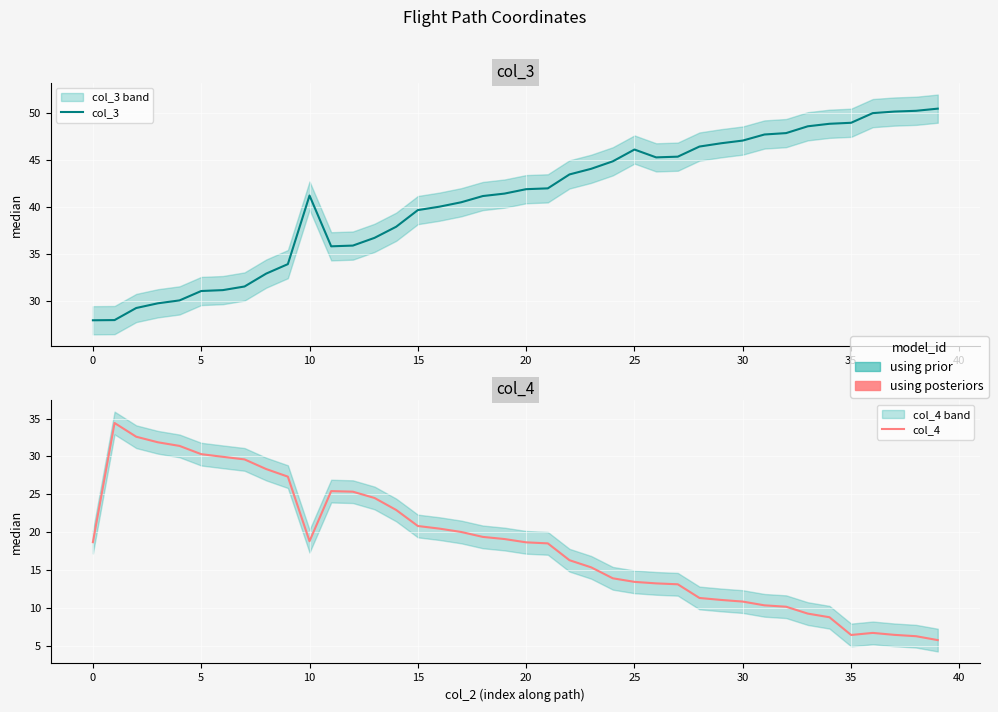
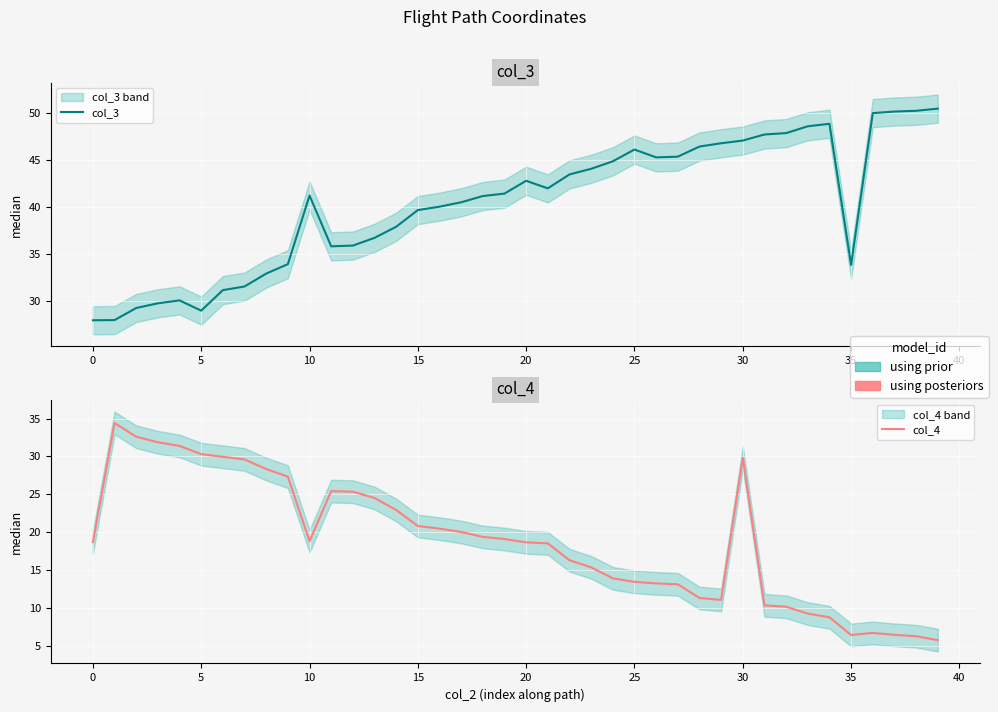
col_3, col_3, 5: 31 -> 29
col_3, col_3, 20: 42 -> 43
col_3, col_3, 35: 49 -> 34
col_4, col_4, 30: 11 -> 30
